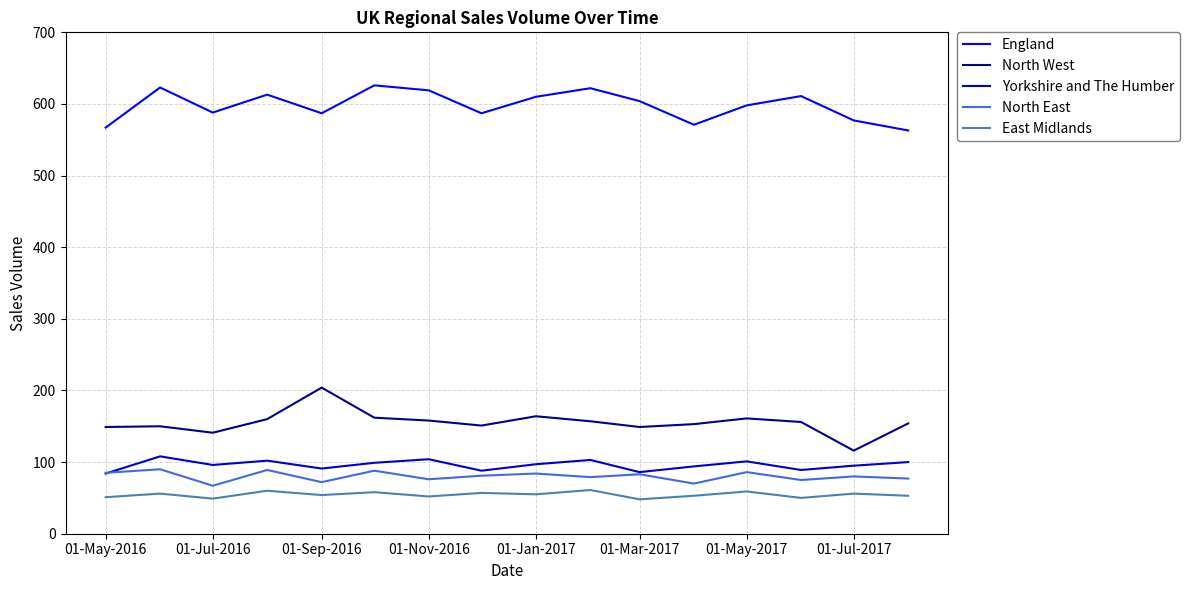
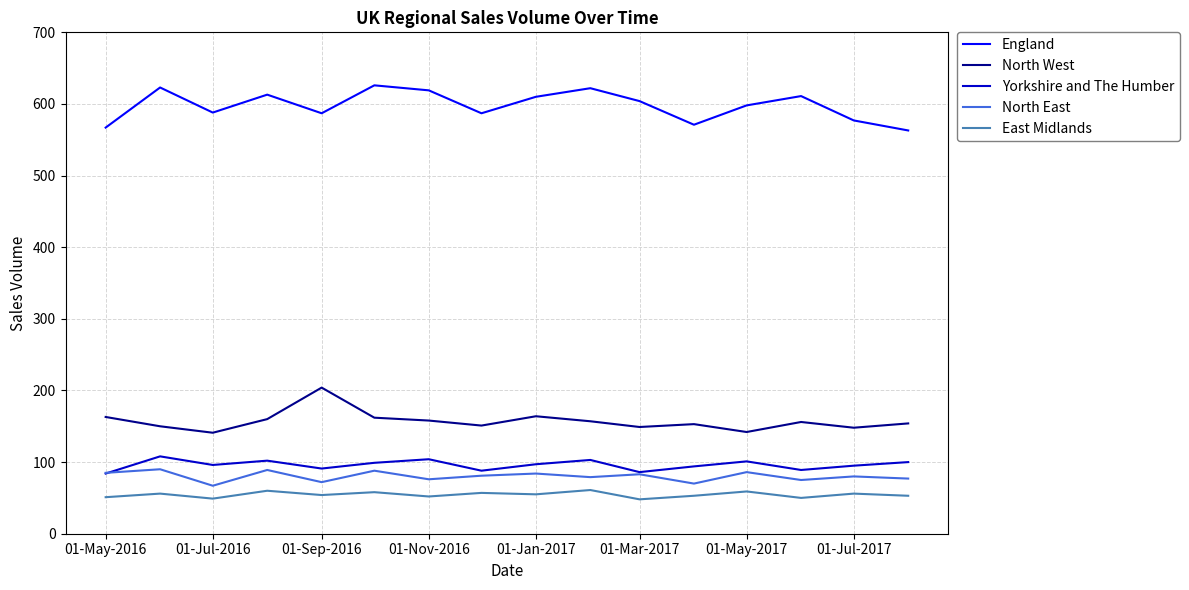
North West, 01-May-2016: 150 -> 160
North West, 01-May-2017: 160 -> 140
North West, 01-Jul-2017: 120 -> 150
